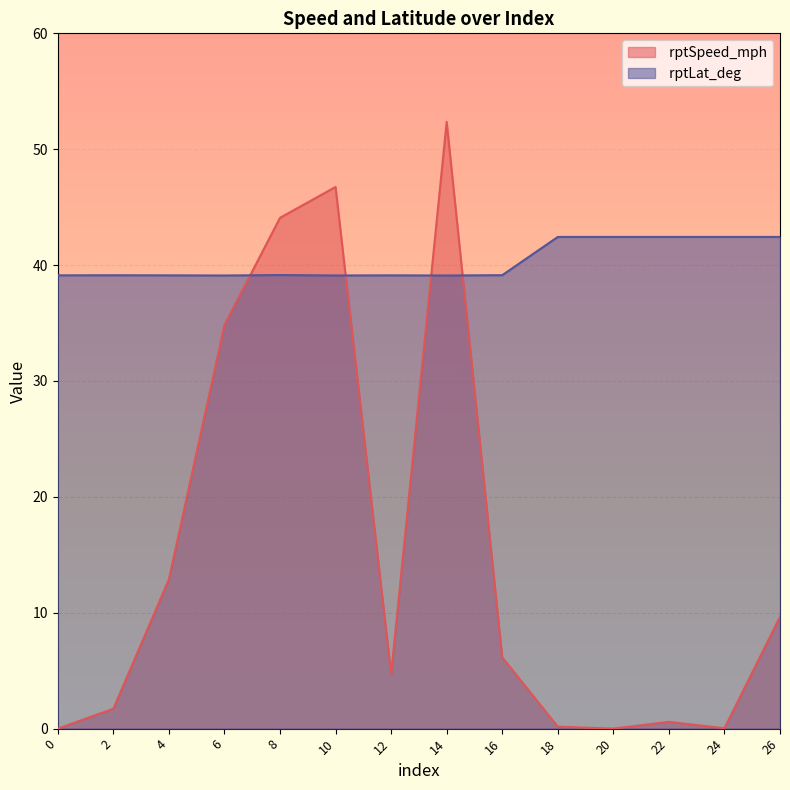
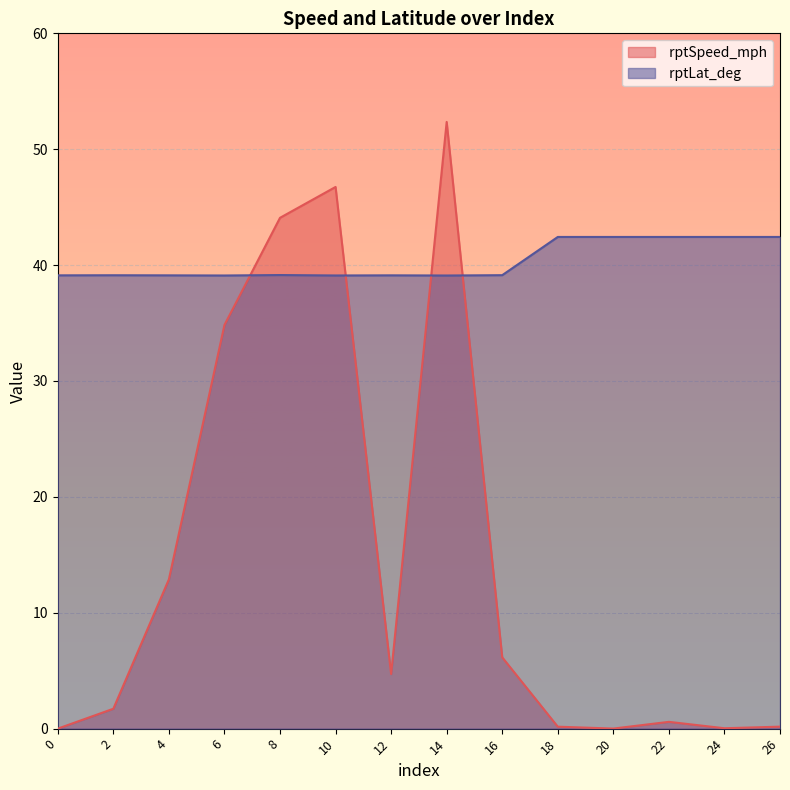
rptSpeed_mph, 26: 9.7 -> 0.2
